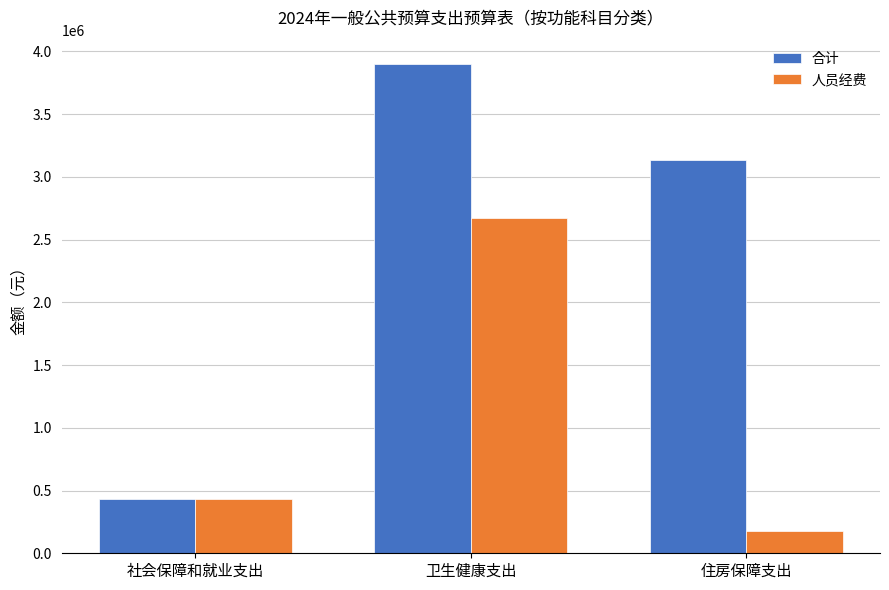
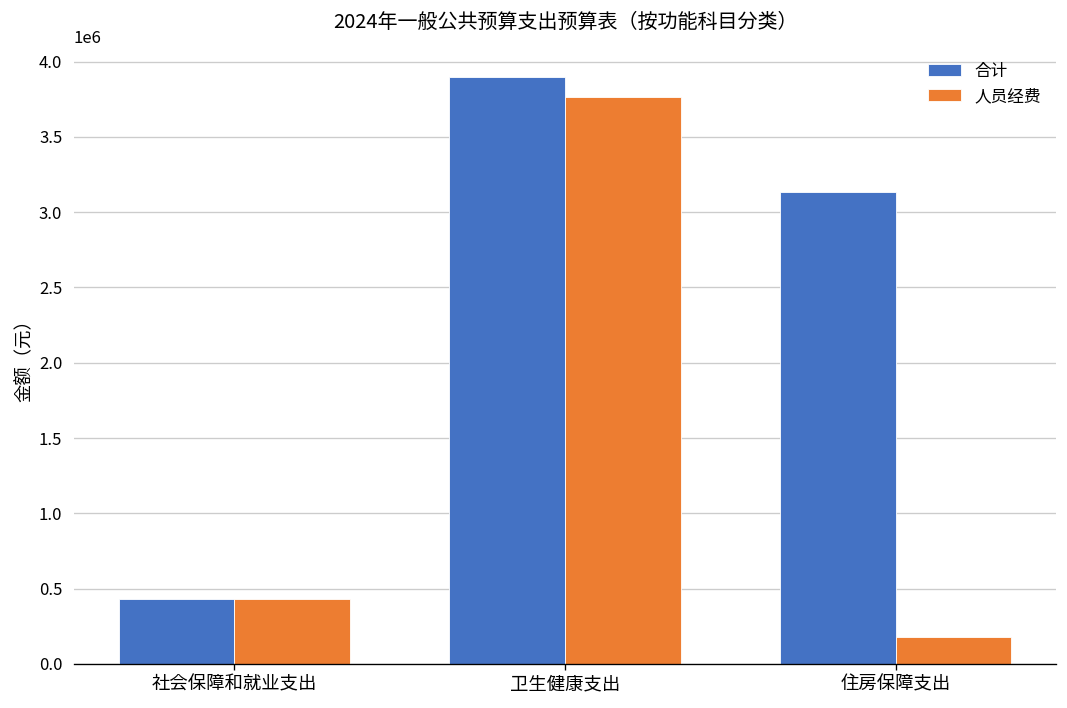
人员经费, 卫生健康支出: 2670000 -> 3770000
